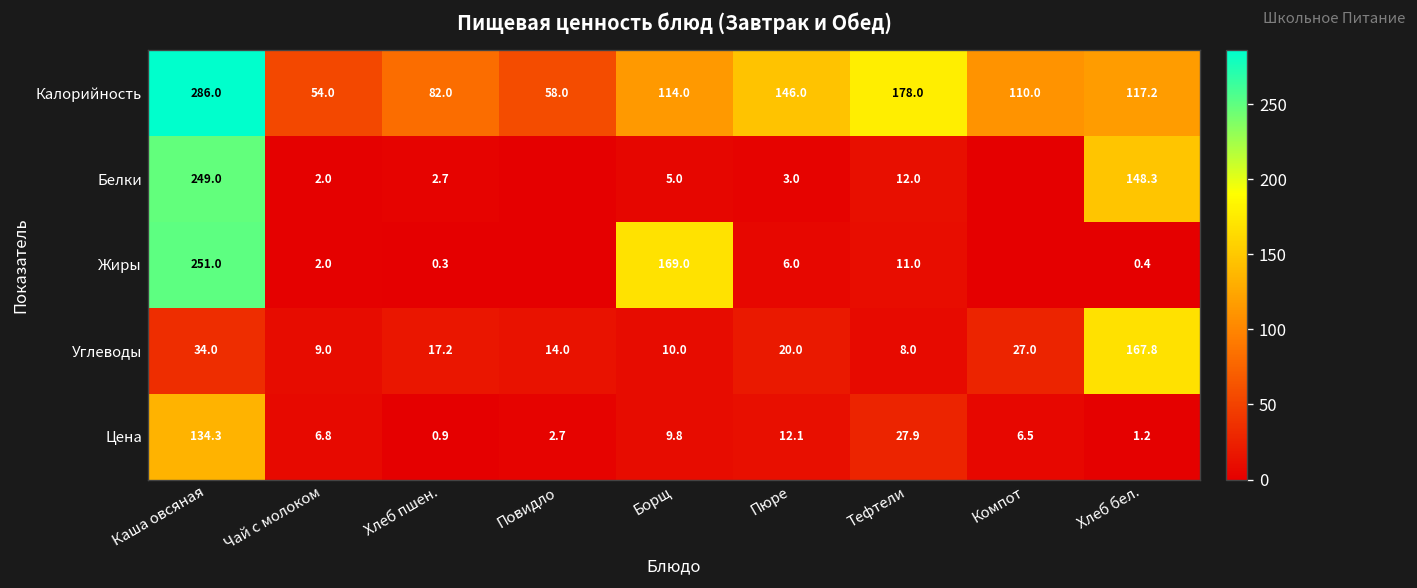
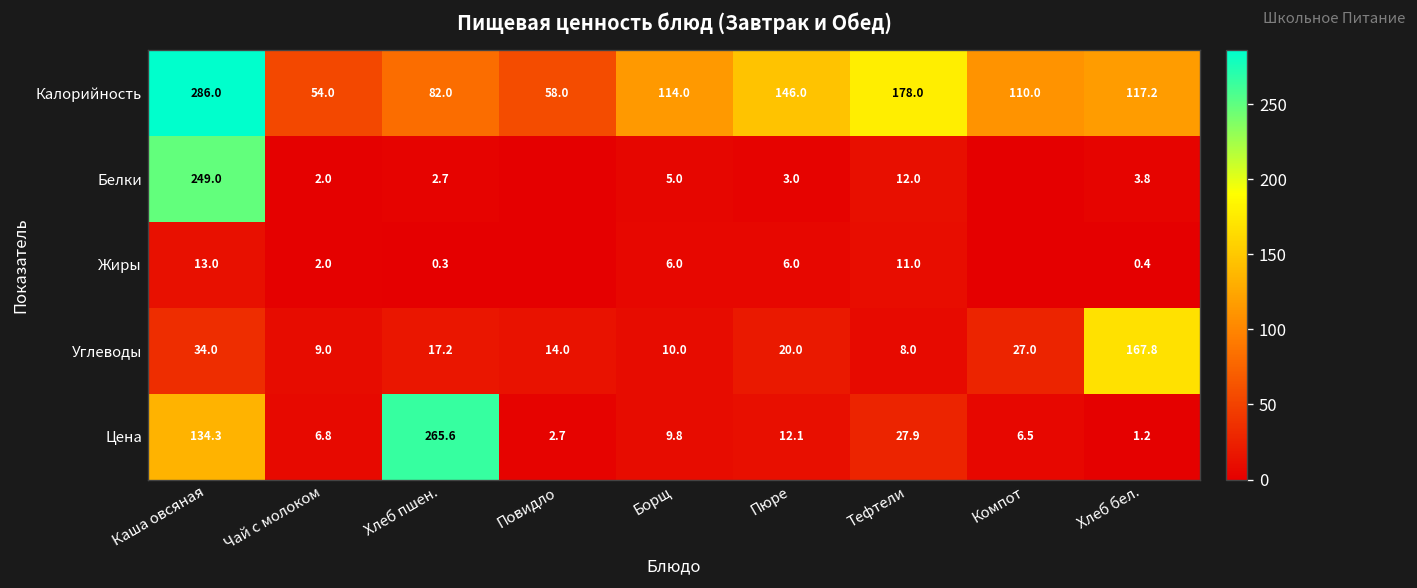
Белки, Хлеб бел.: 148.3 -> 3.8
Жиры, Каша овсяная: 251.0 -> 13.0
Жиры, Борщ: 169.0 -> 6.0
Цена, Хлеб пшен.: 0.9 -> 265.6
